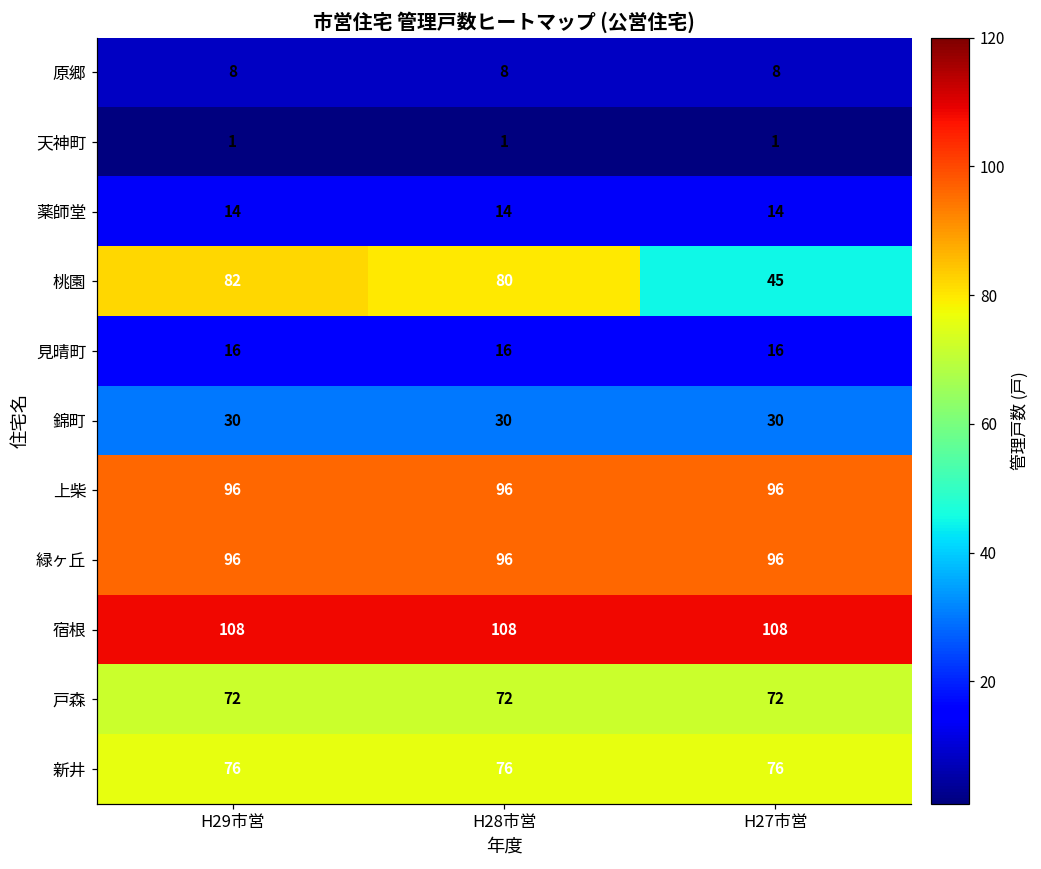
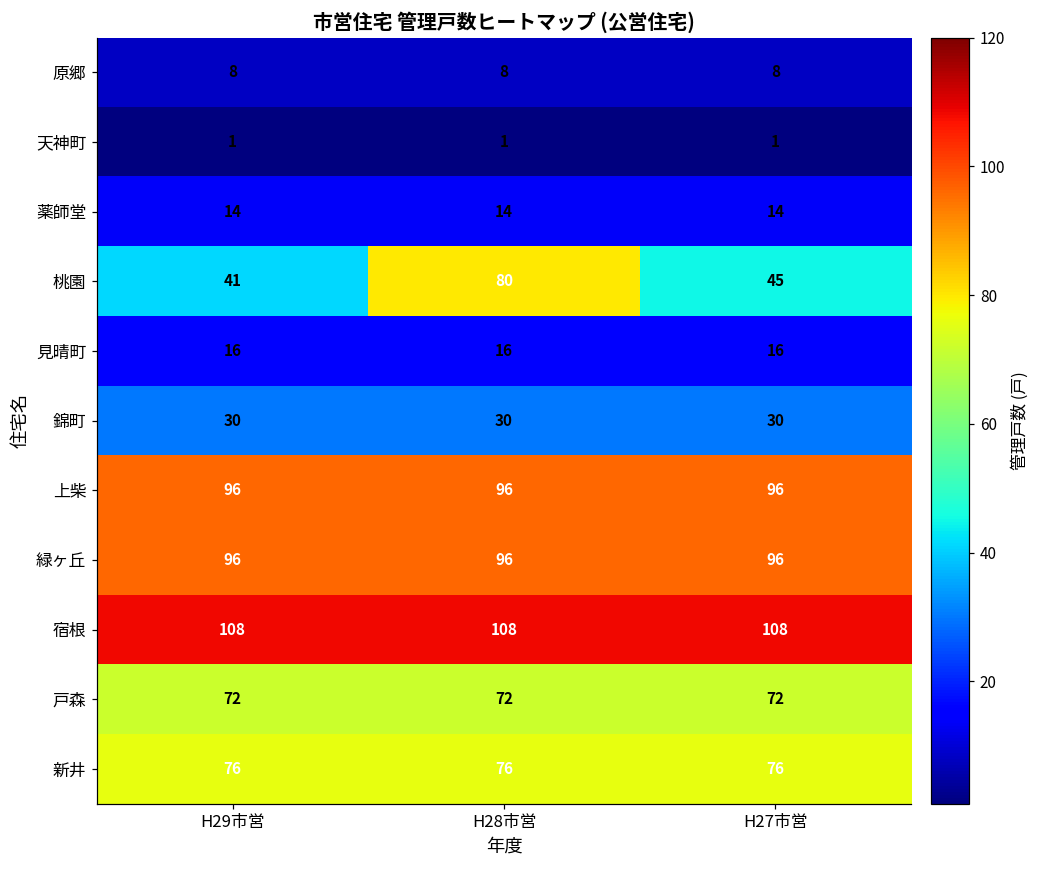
桃園, H29市営: 82 -> 41
